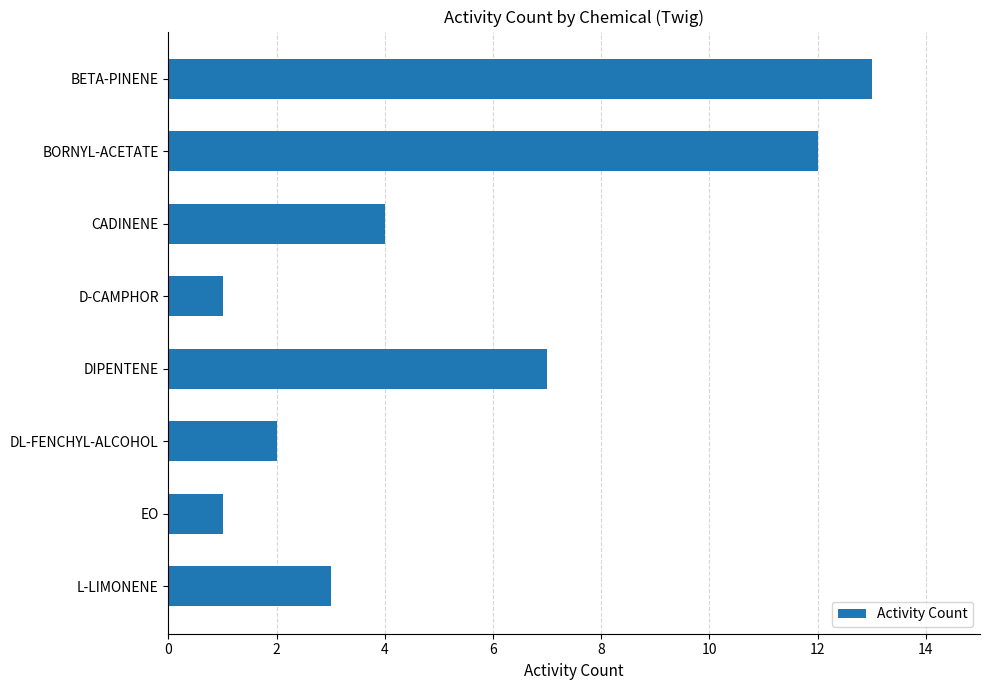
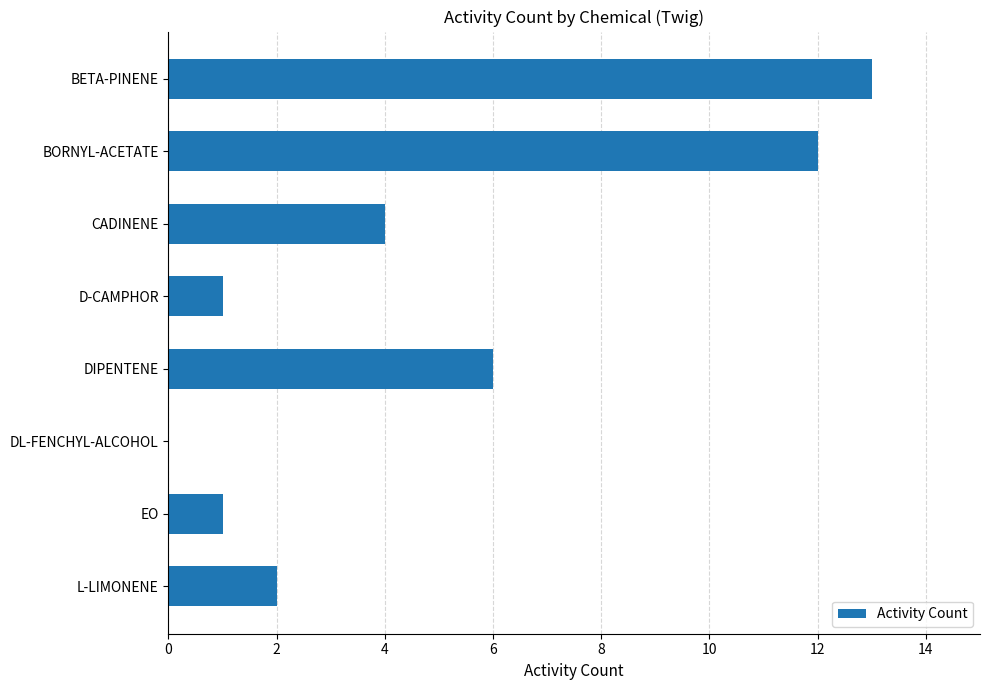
DIPENTENE: 7 -> 6
DL-FENCHYL-ALCOHOL: 2 -> 0
L-LIMONENE: 3 -> 2
